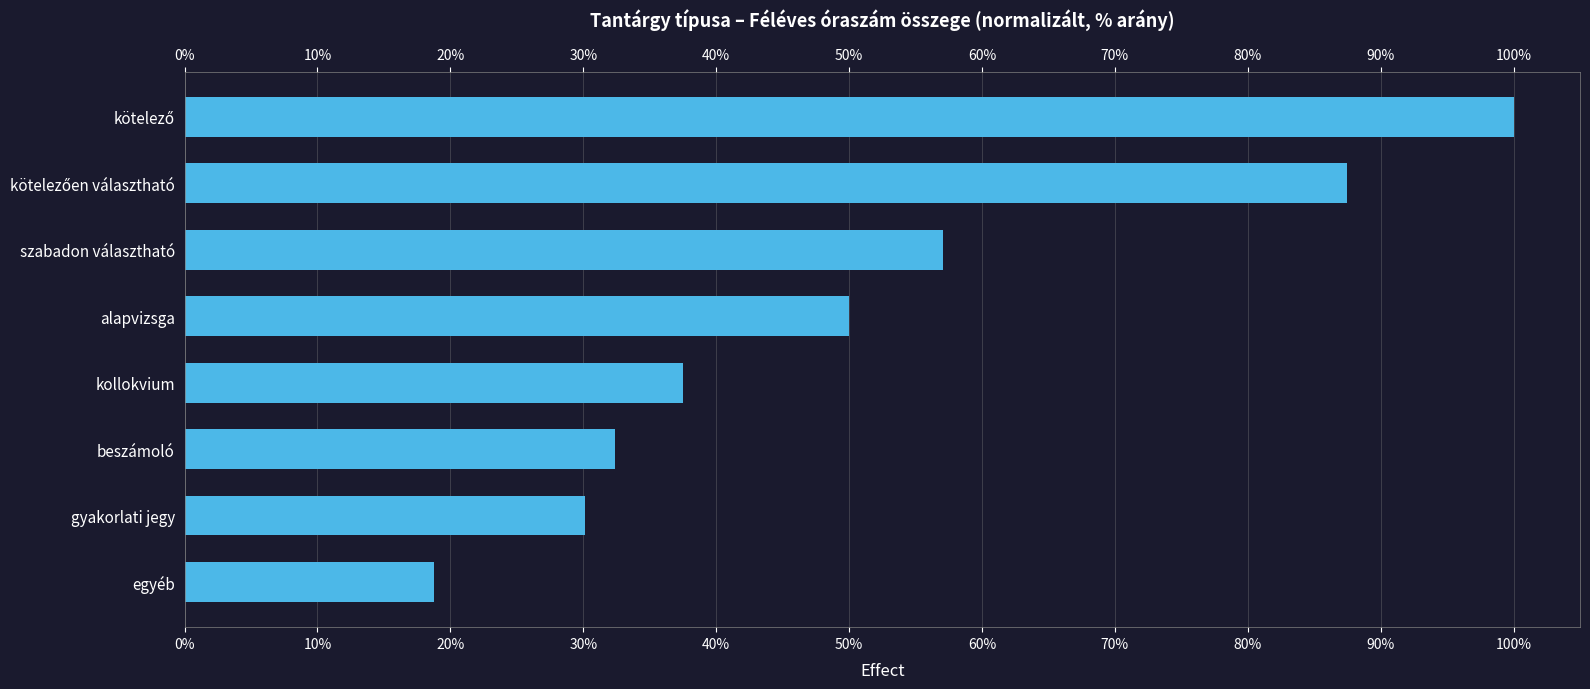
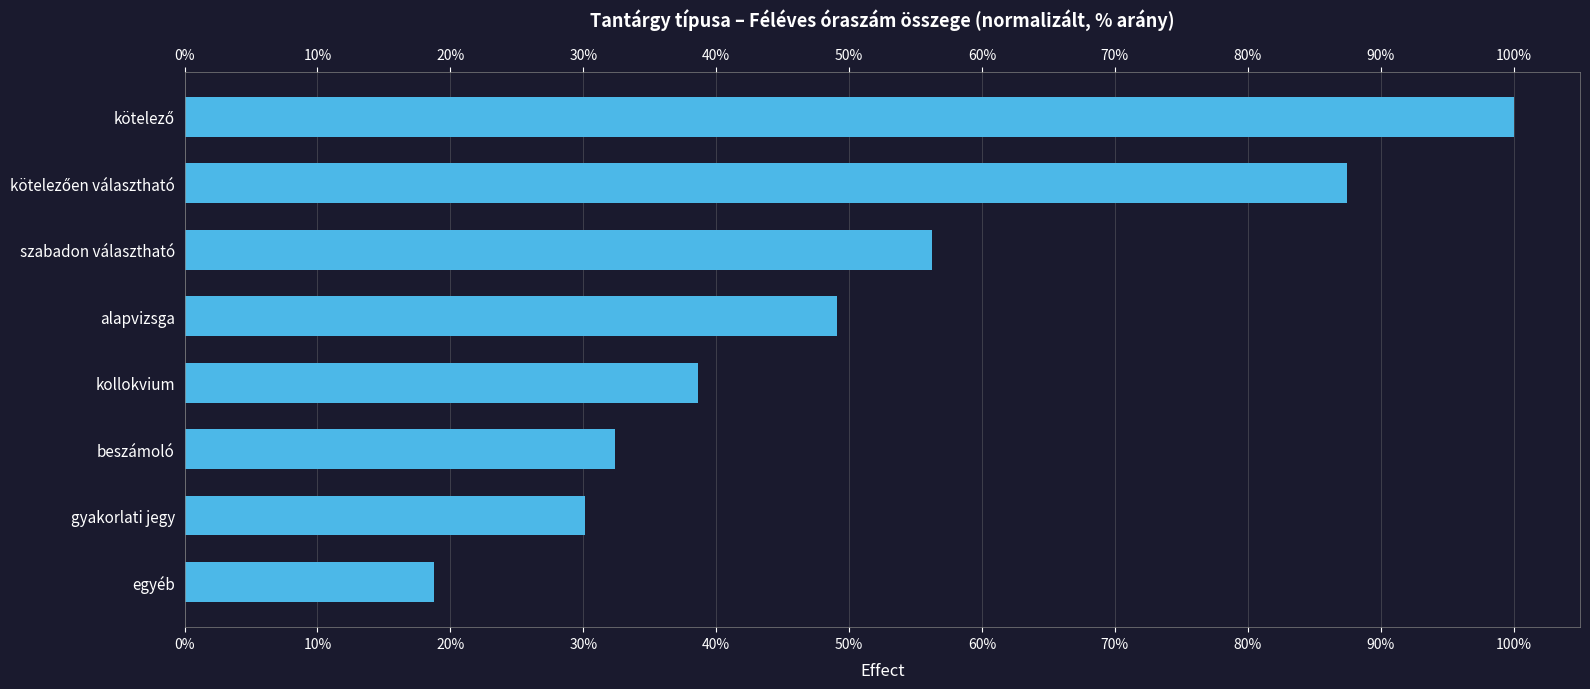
szabadon választható: 57.1% -> 56.3%
alapvizsga: 50.0% -> 49.1%
kollokvium: 37.5% -> 38.6%
